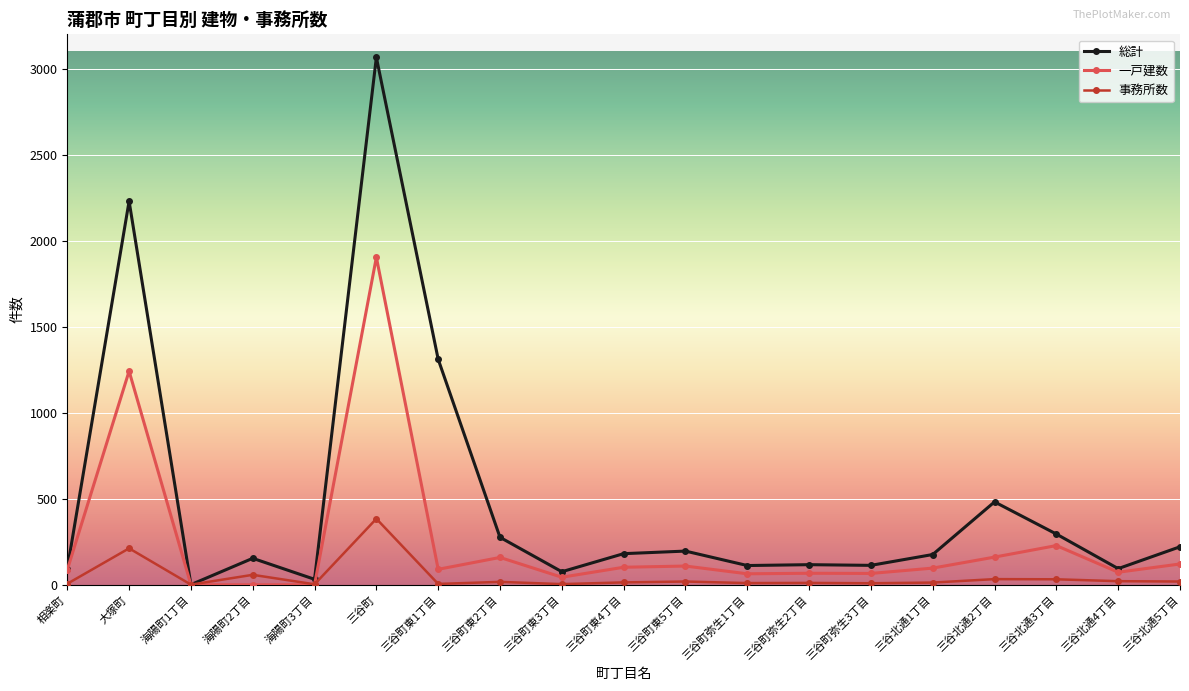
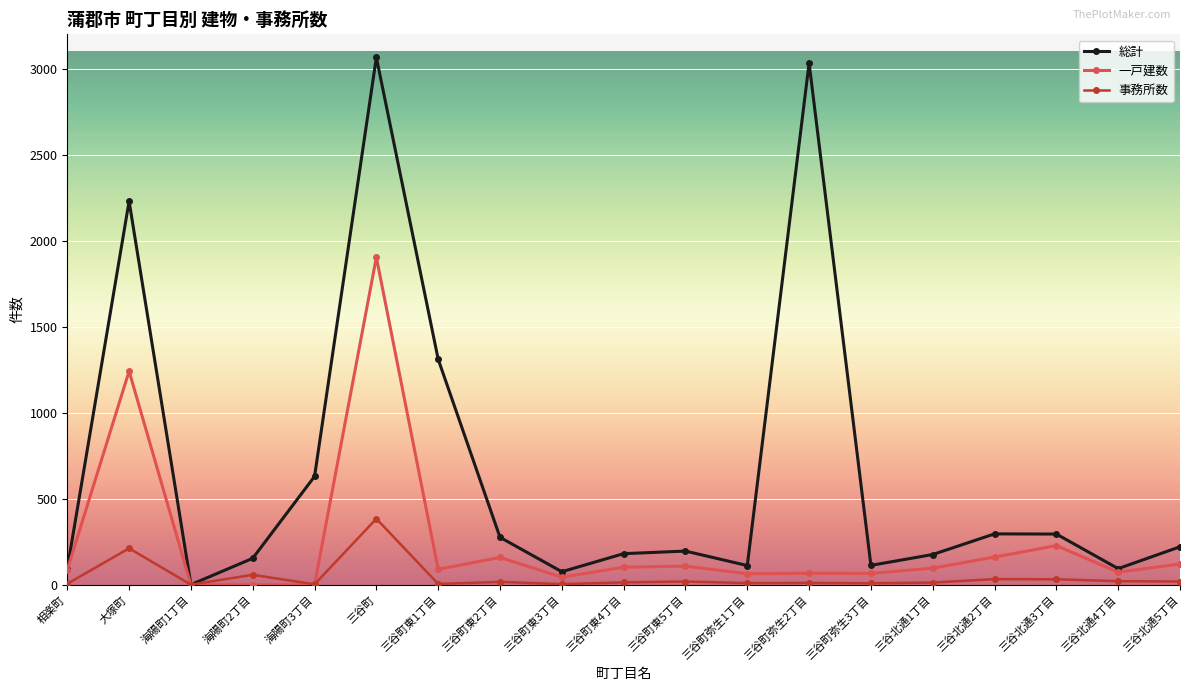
総計, 海陽町3丁目: 30 -> 630
総計, 三谷町弥生2丁目: 120 -> 3030
総計, 三谷北通2丁目: 480 -> 300
